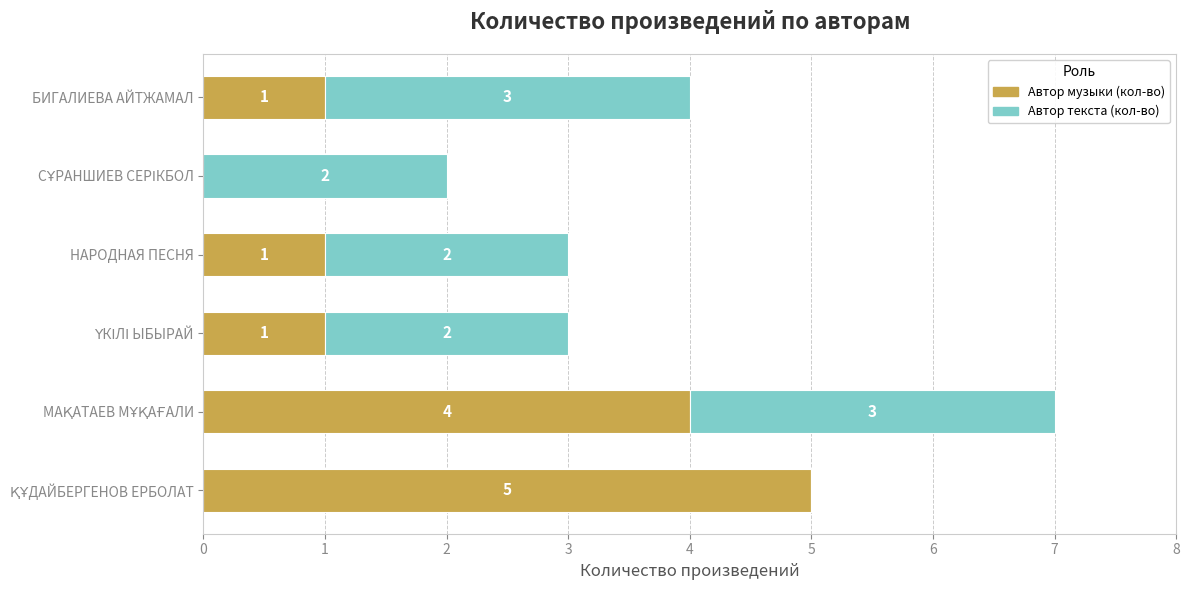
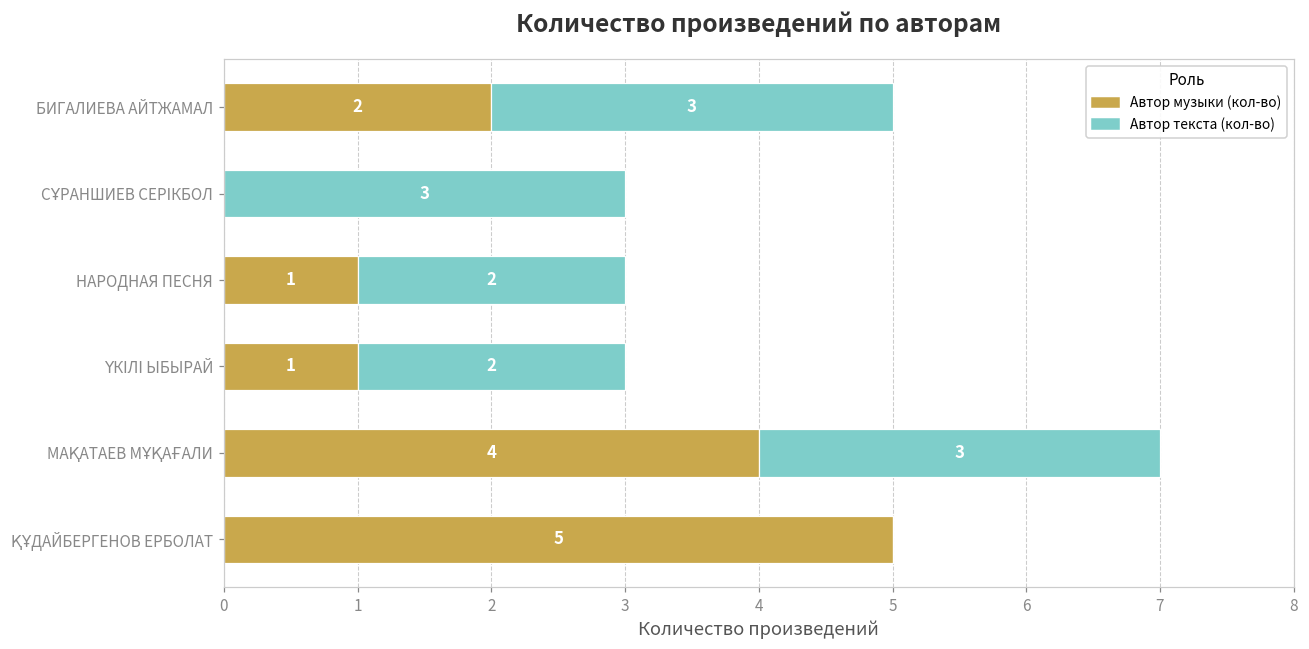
Автор музыки (кол-во), БИГАЛИЕВА АЙТЖАМАЛ: 1 -> 2
Автор текста (кол-во), СҰРАНШИЕВ СЕРІКБОЛ: 2 -> 3
